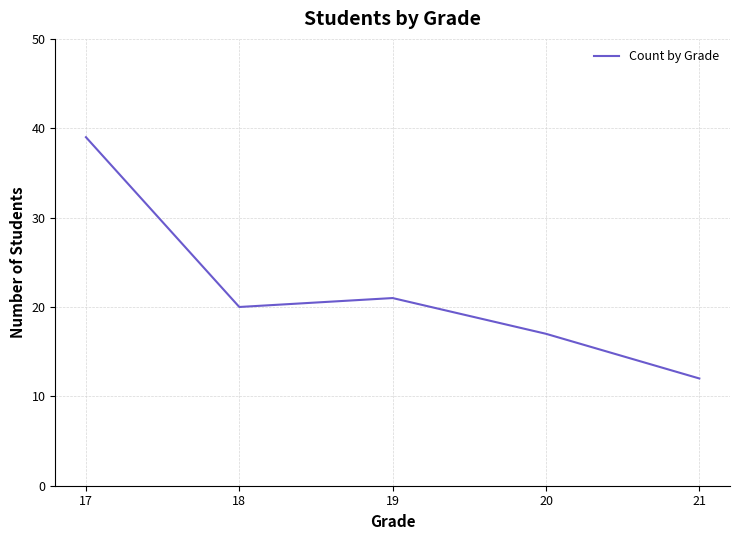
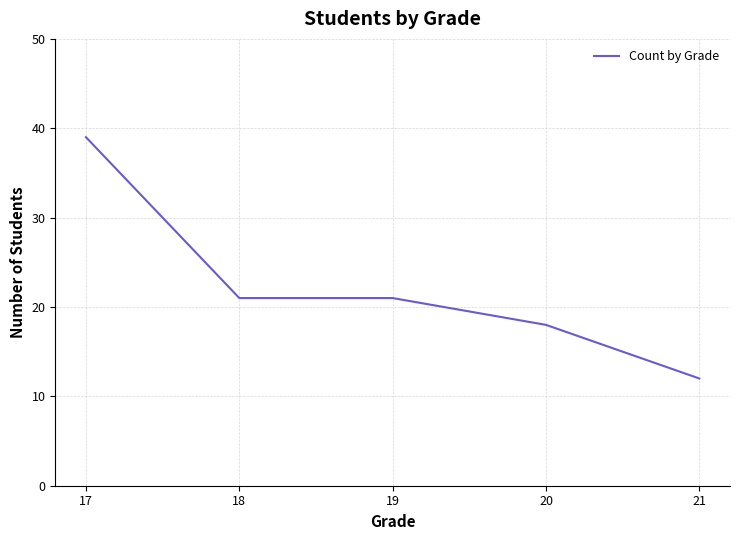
18: 20 -> 21
20: 17 -> 18
